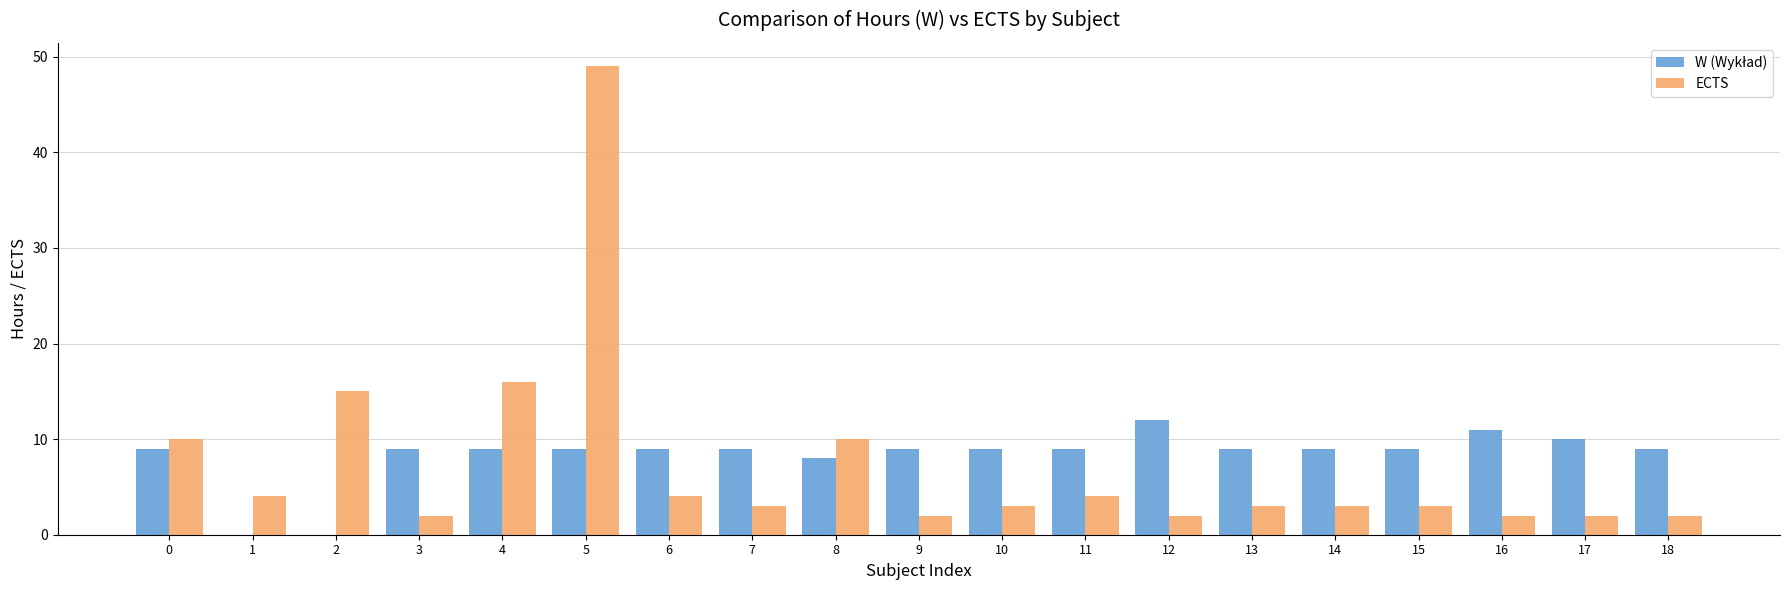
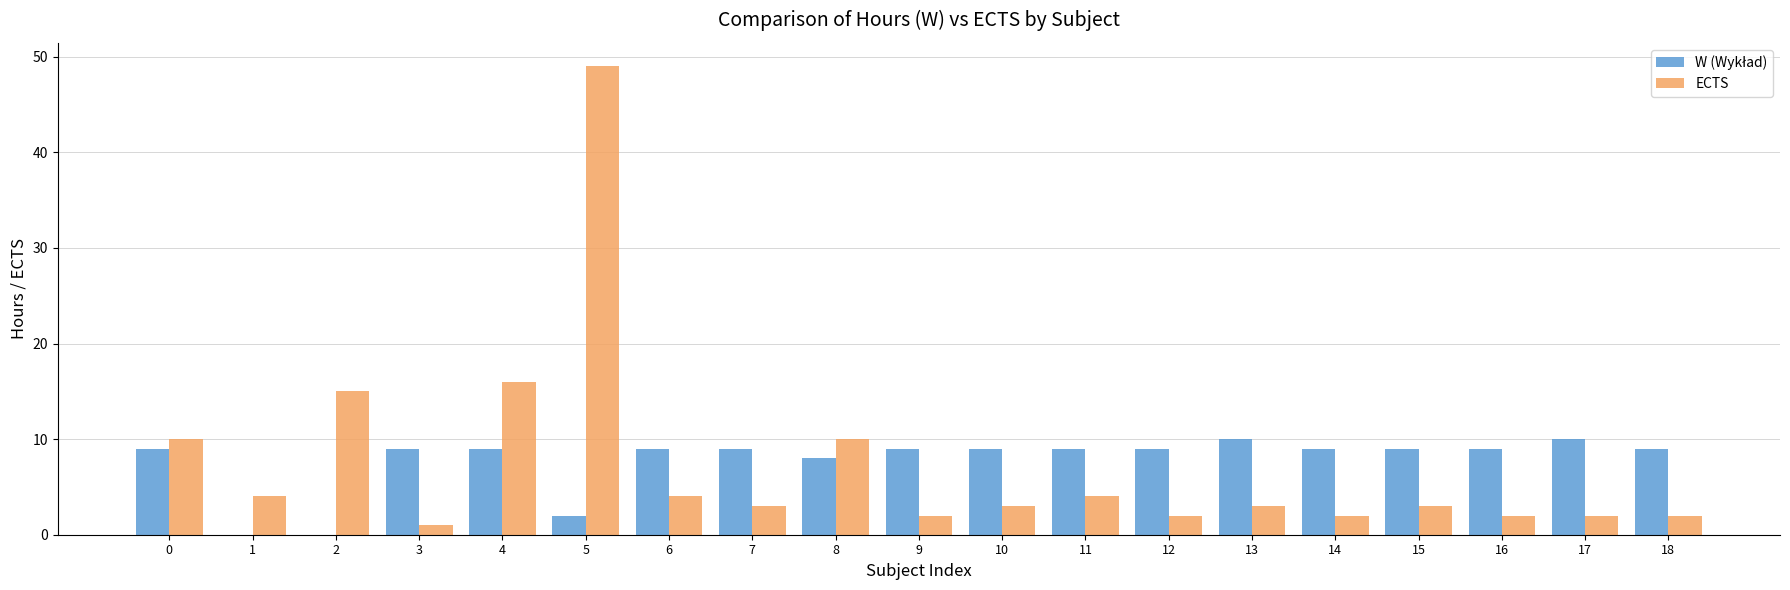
ECTS, 3: 2 -> 1
W (Wykład), 5: 9 -> 2
W (Wykład), 12: 12 -> 9
W (Wykład), 13: 9 -> 10
ECTS, 14: 3 -> 2
W (Wykład), 16: 11 -> 9
